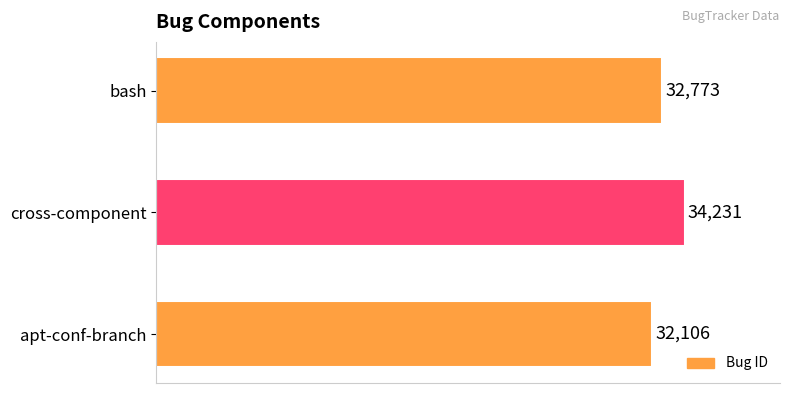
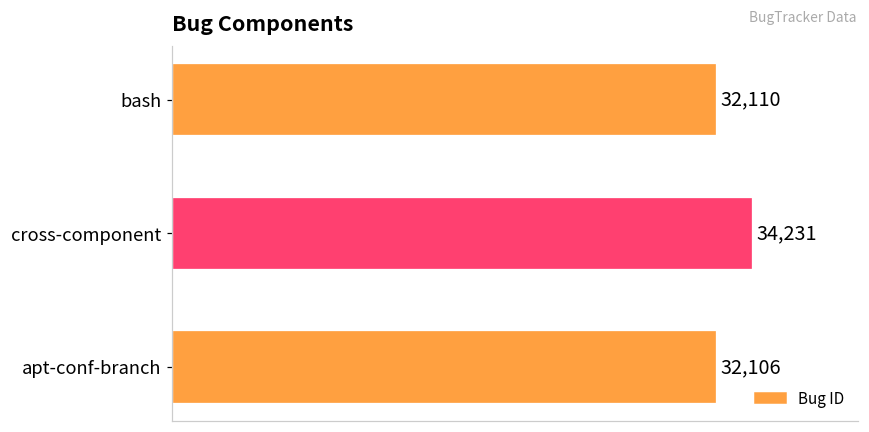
bash: 32,773 -> 32,110
